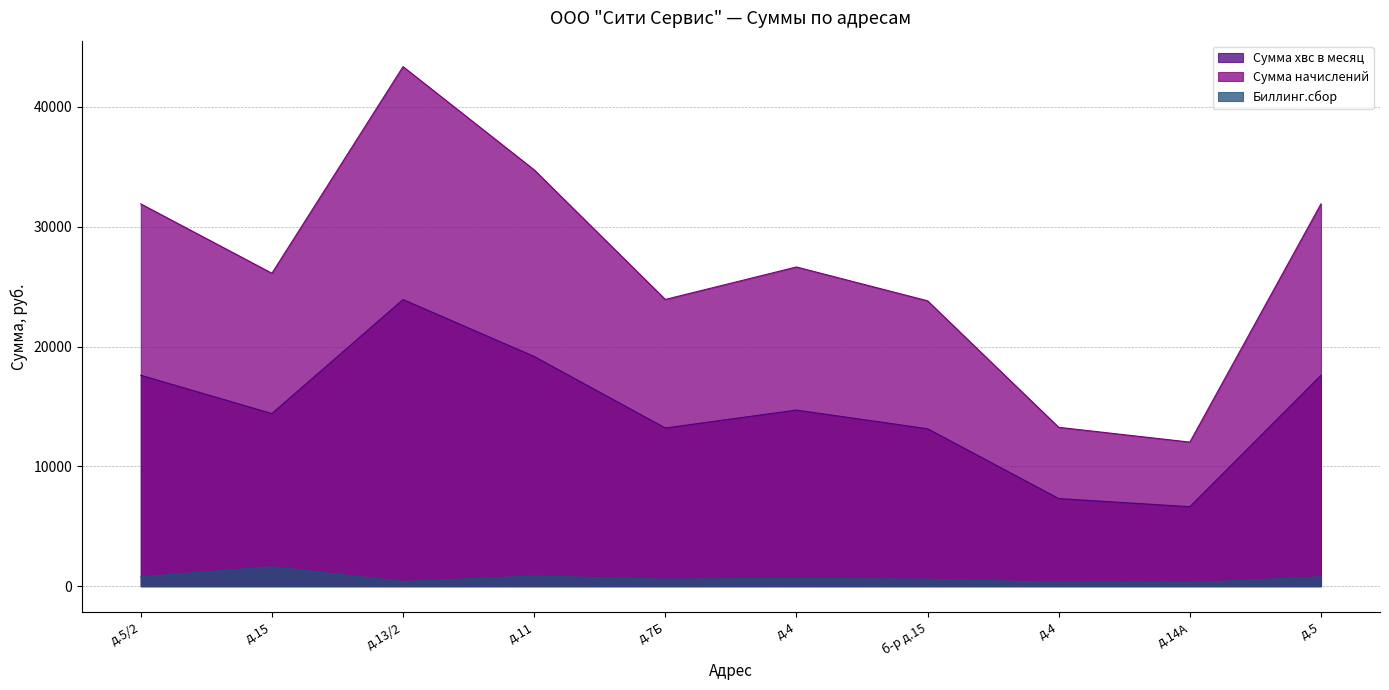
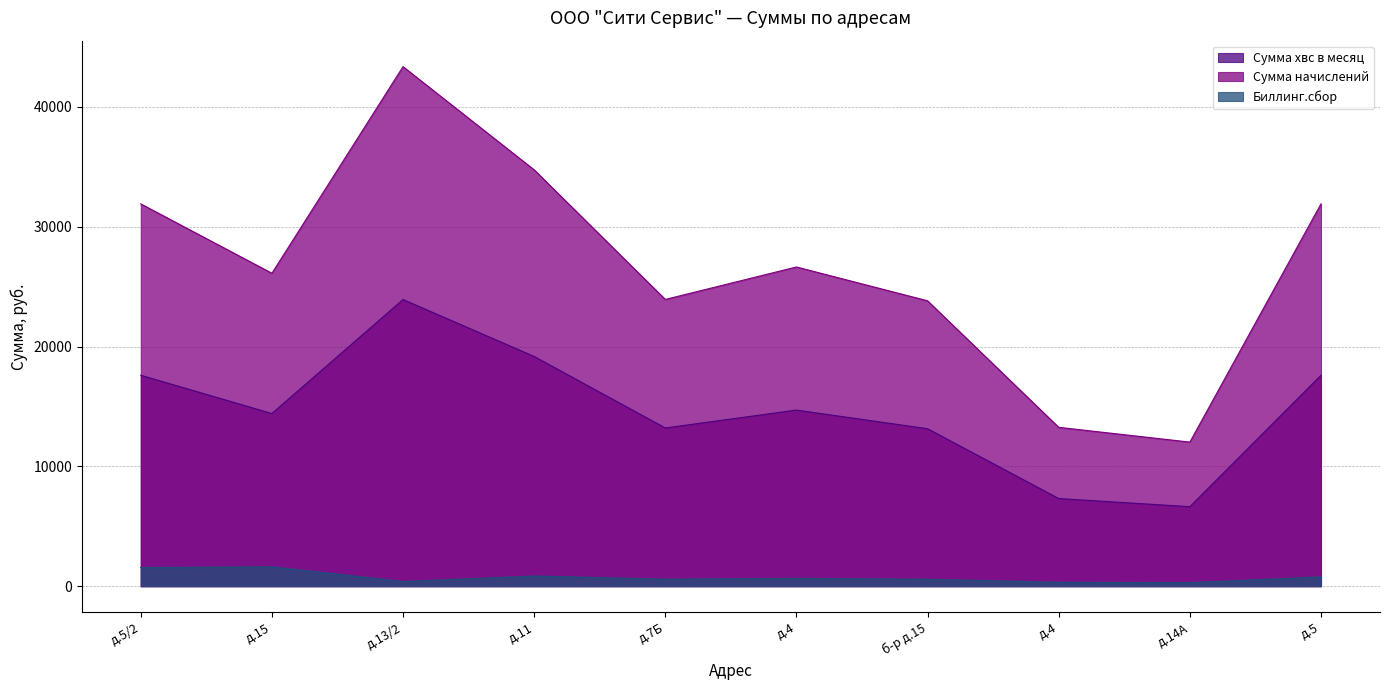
Биллинг.сбор, д.5/2: 800 -> 1600
